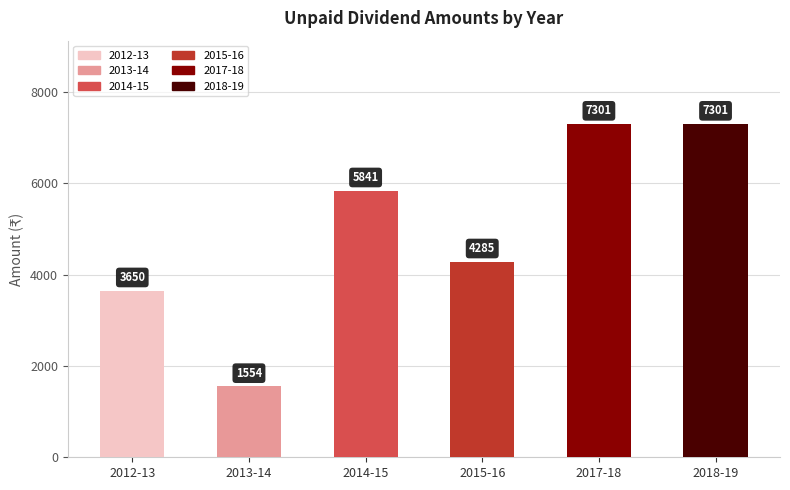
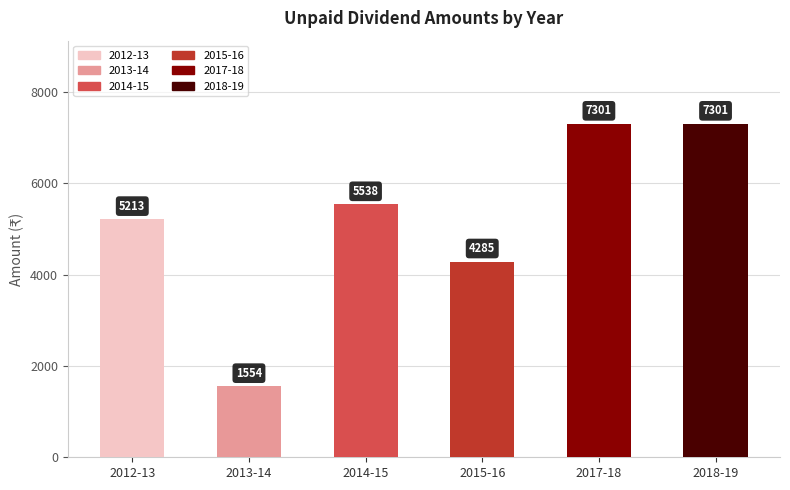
2012-13: 3650 -> 5213
2014-15: 5841 -> 5538
